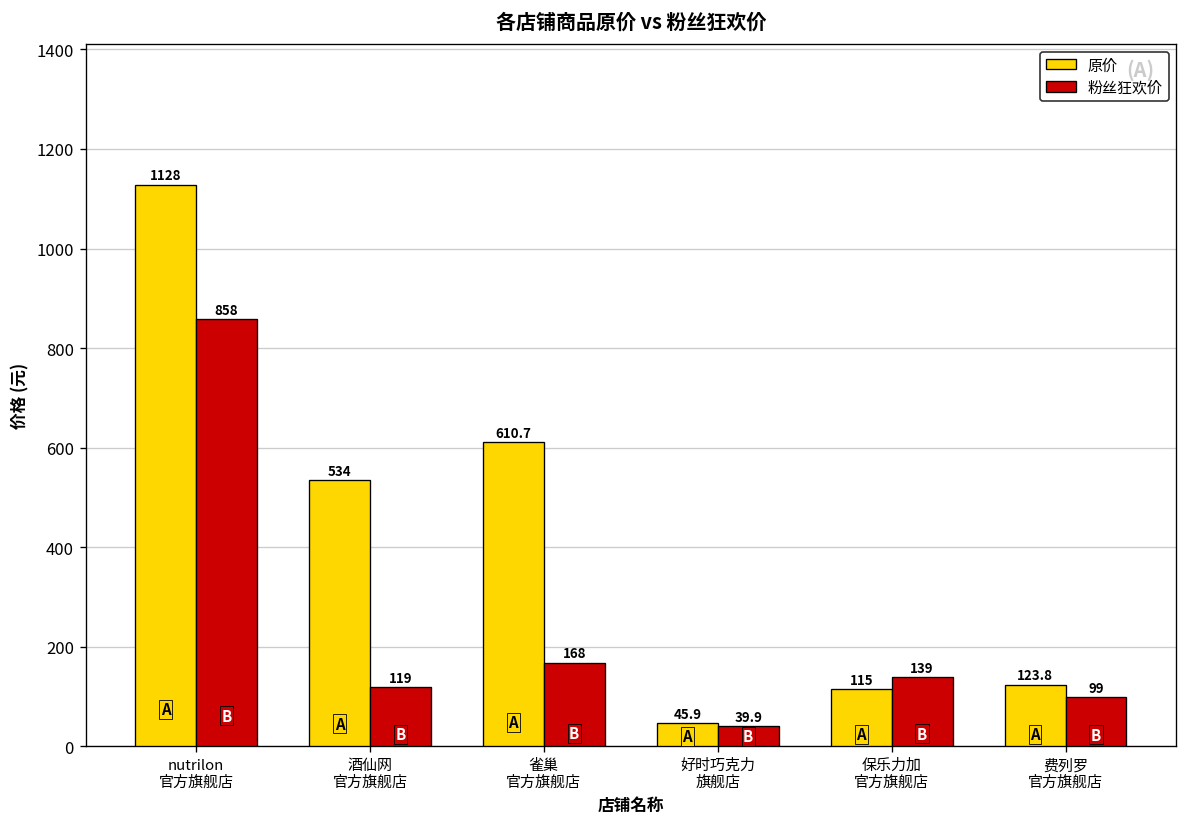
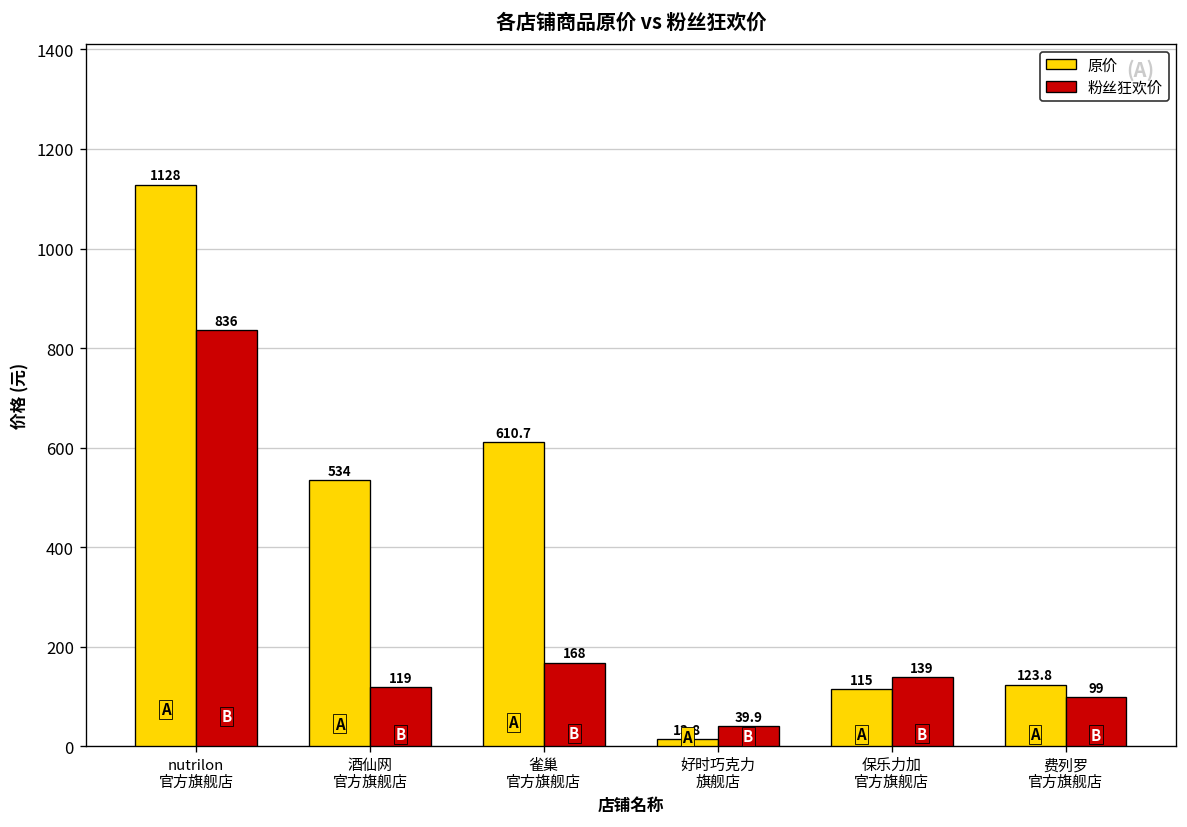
粉丝狂欢价, nutrilon 官方旗舰店: 858 -> 836
原价, 好时巧克力 旗舰店: 45.9 -> 13.8
